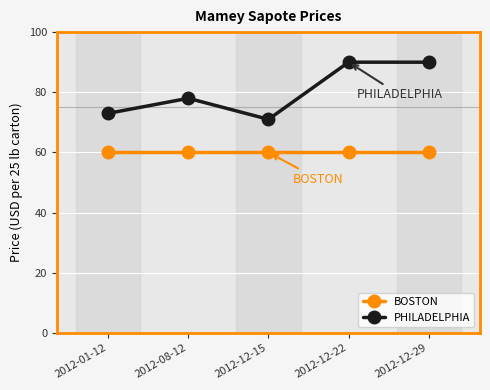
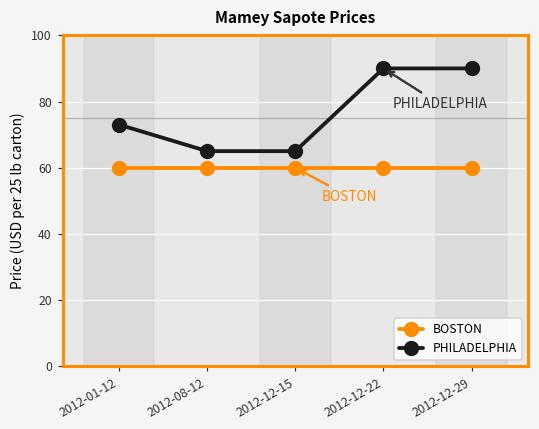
PHILADELPHIA, 2012-08-12: 78 -> 65
PHILADELPHIA, 2012-12-15: 71 -> 65
